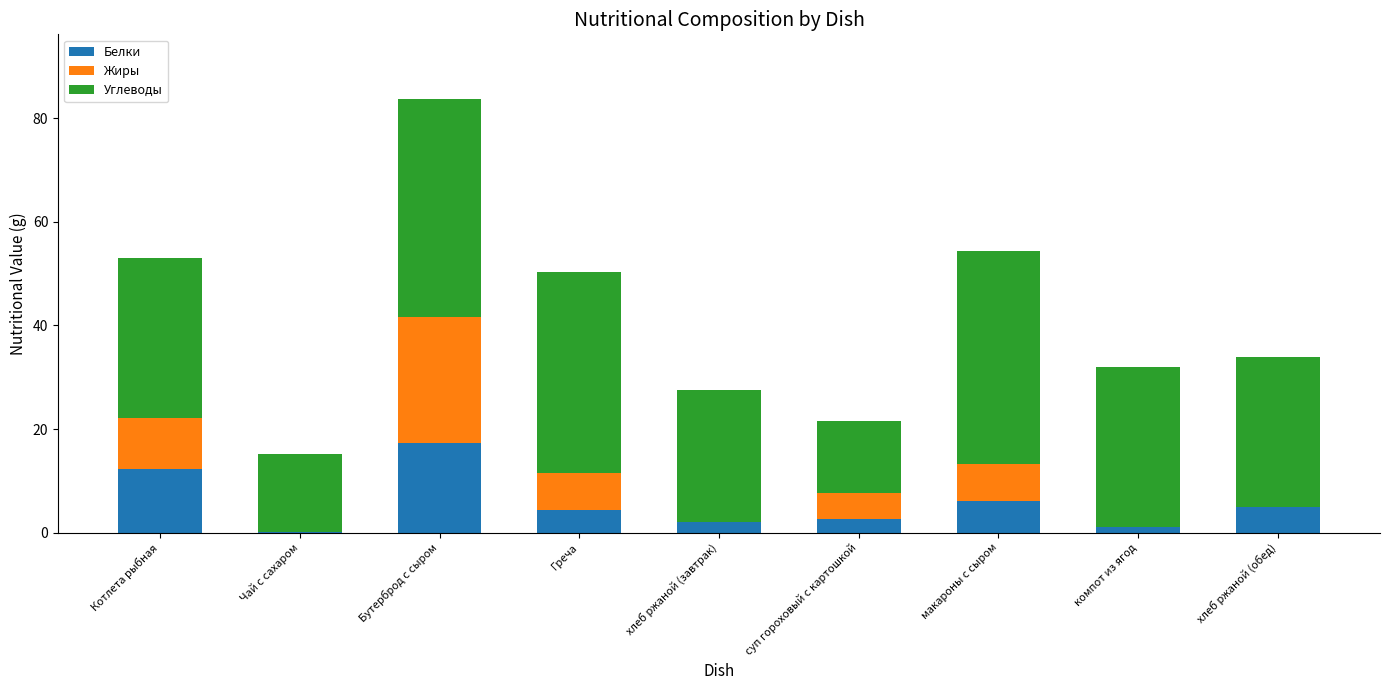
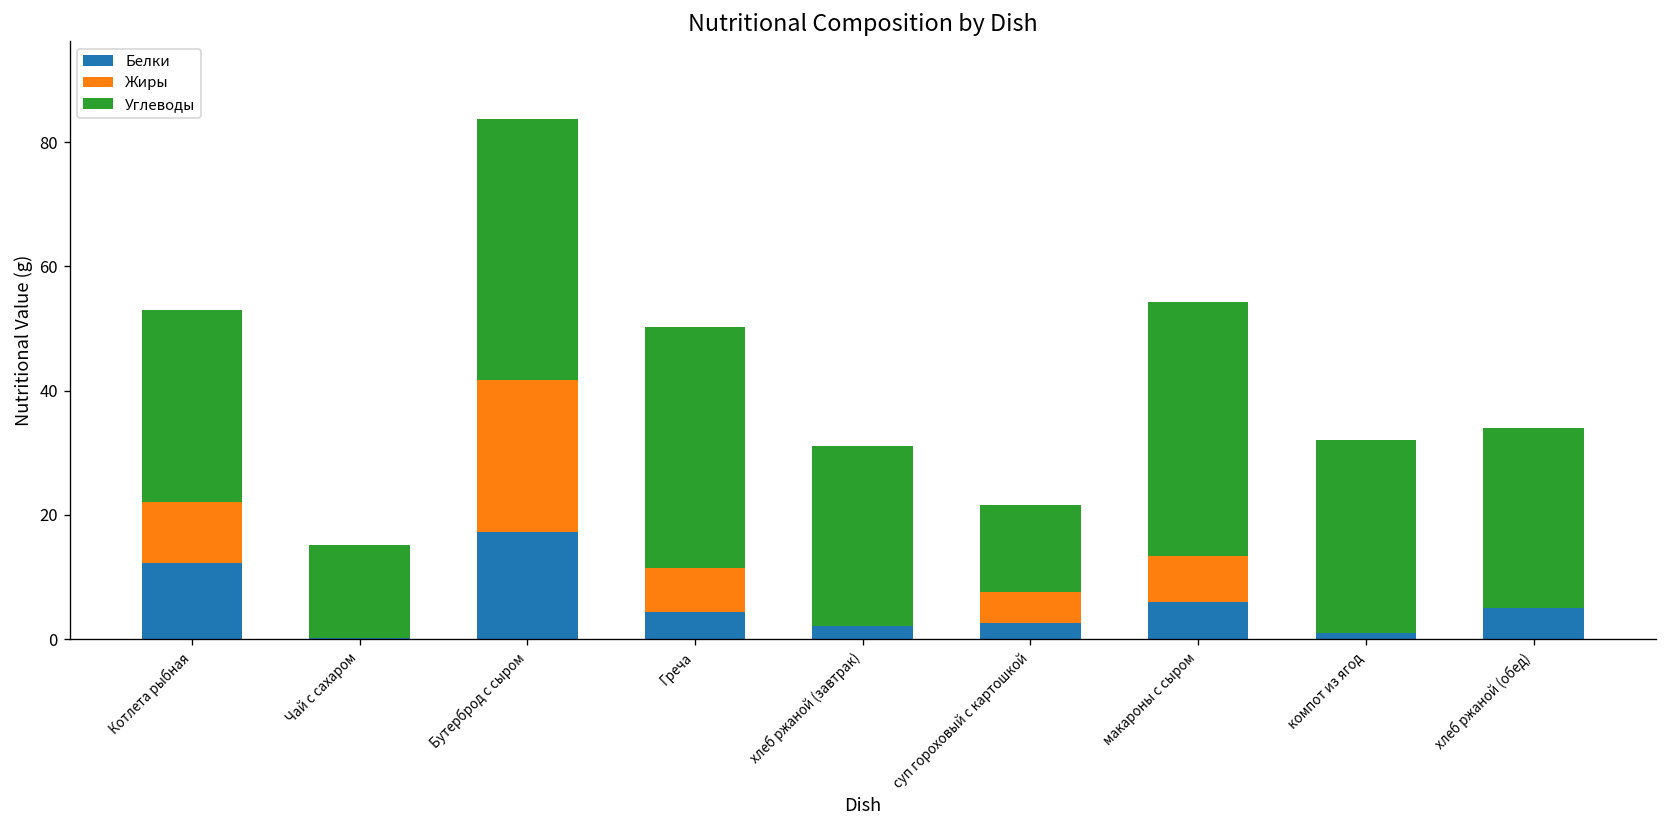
Углеводы, хлеб ржаной (завтрак): 26 -> 29
